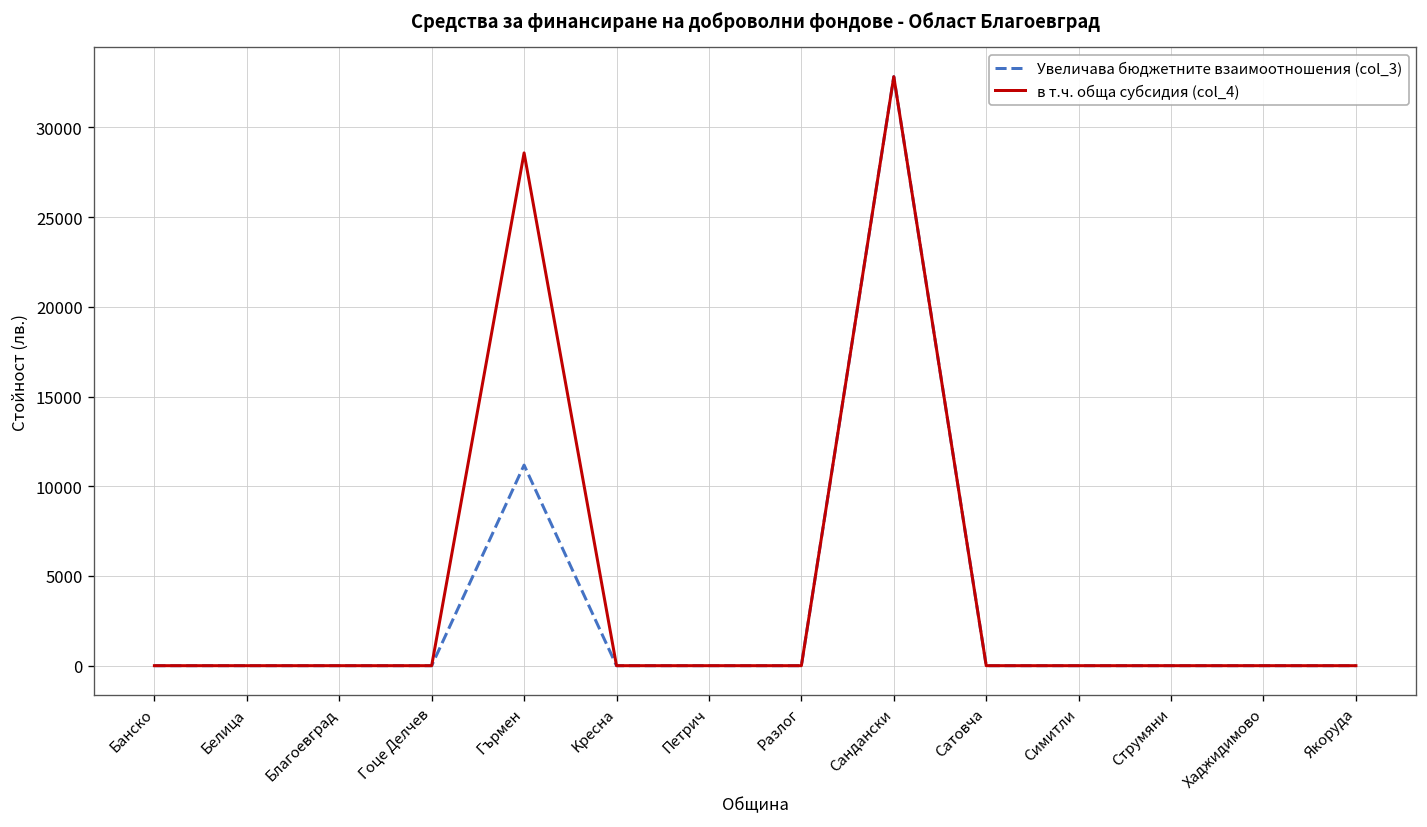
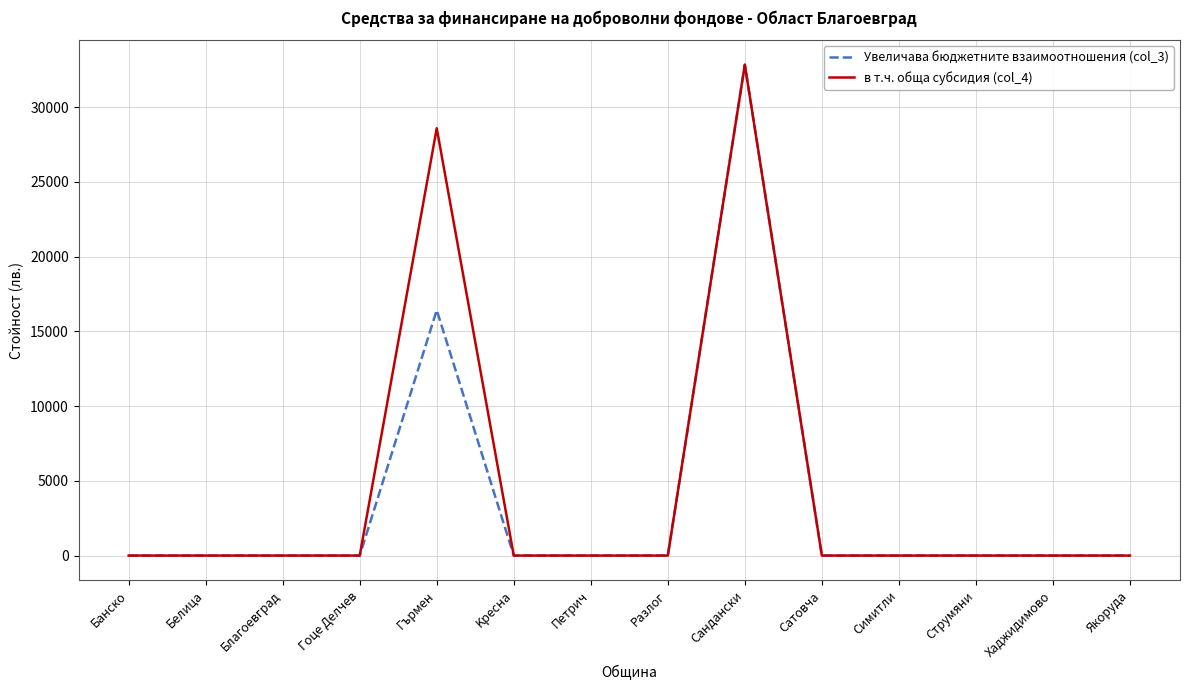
Увеличава бюджетните взаимоотношения (col_3), Гърмен: 11200 -> 16400
